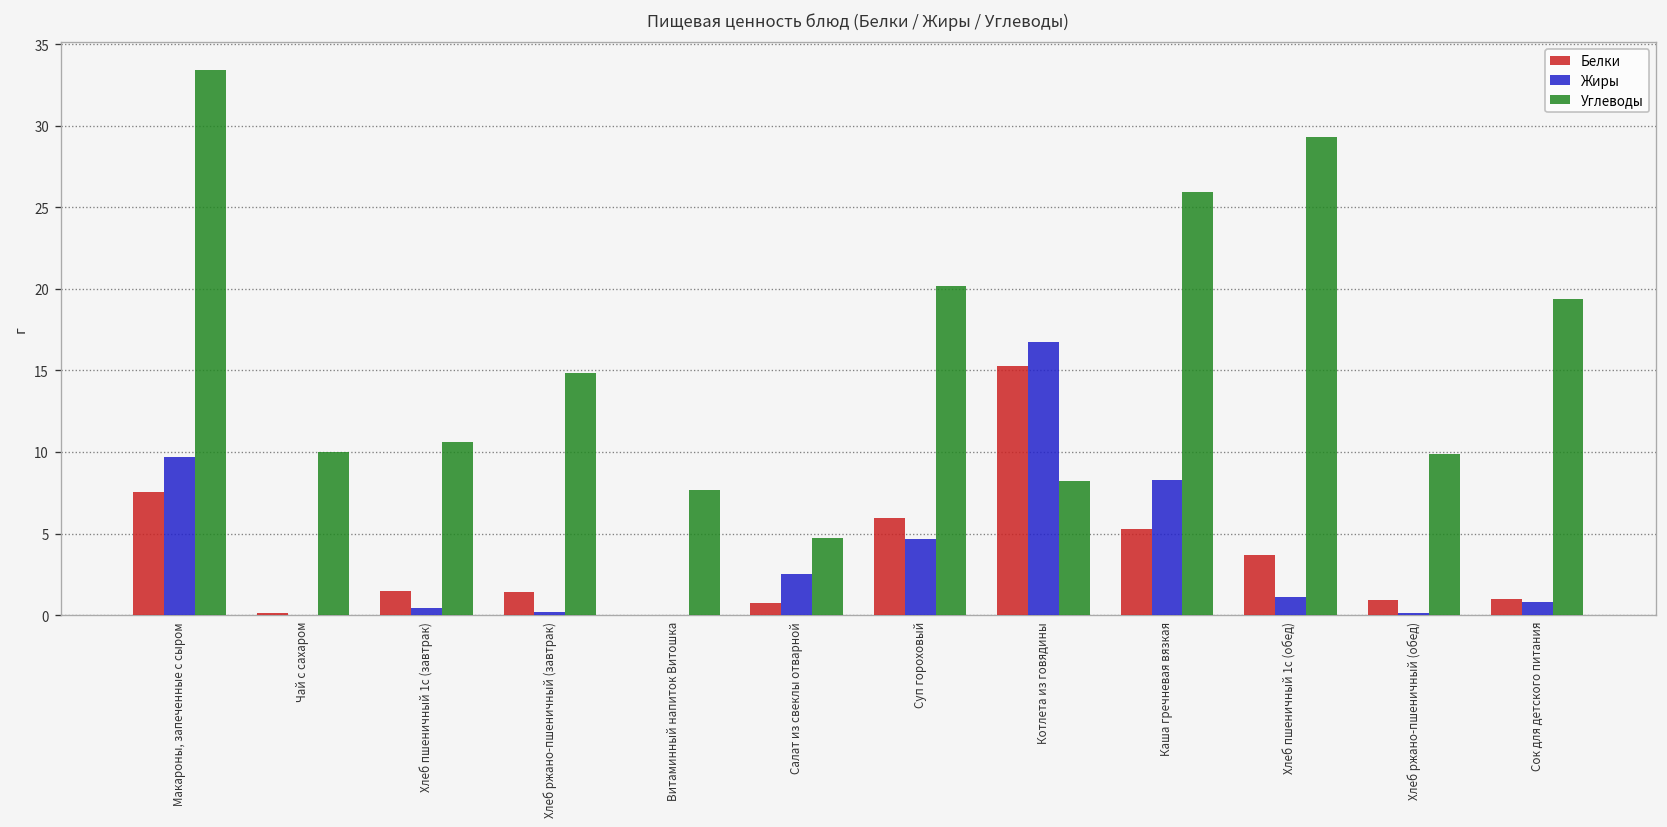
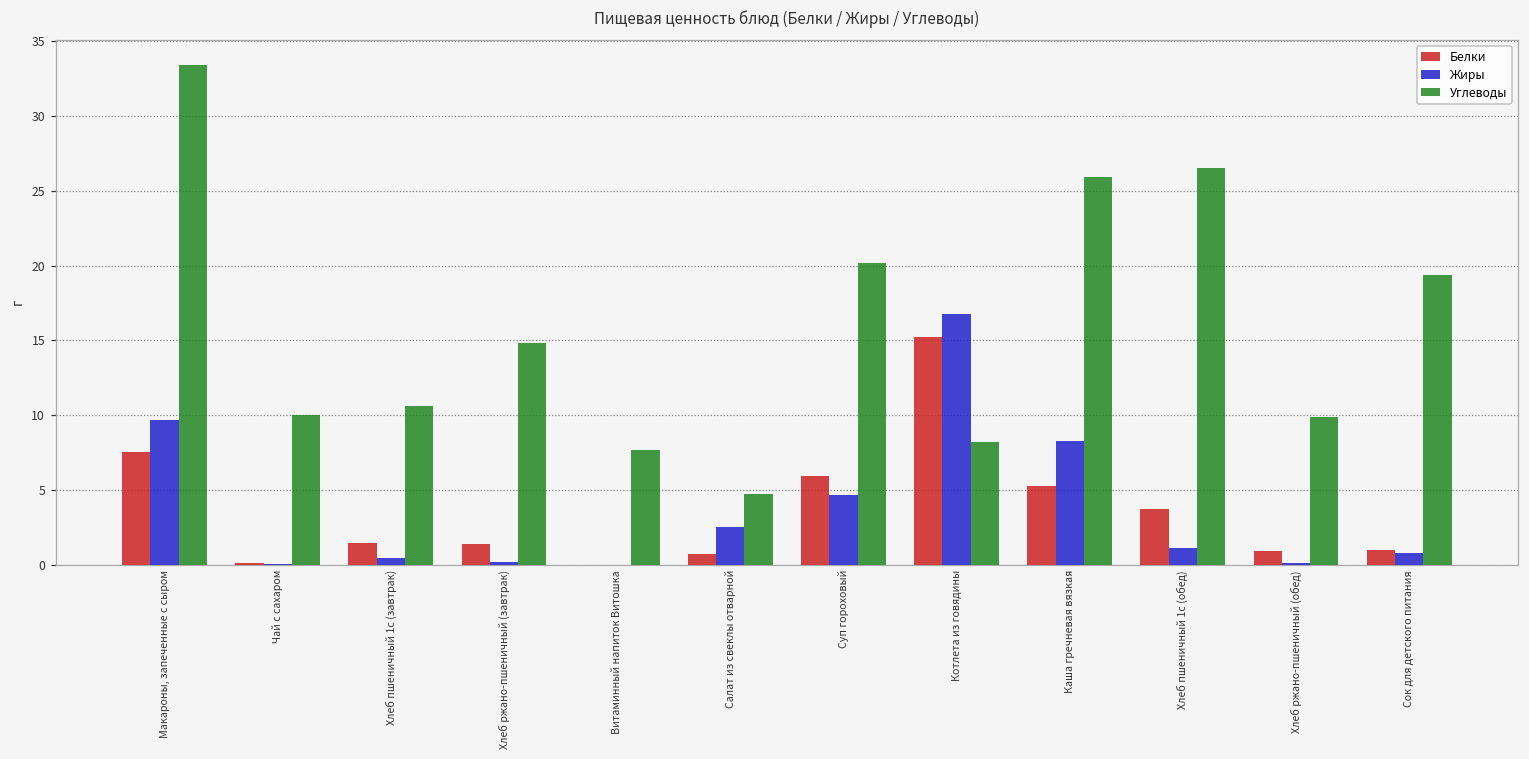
Углеводы, Хлеб пшеничный 1с (обед): 29.3 -> 26.5
